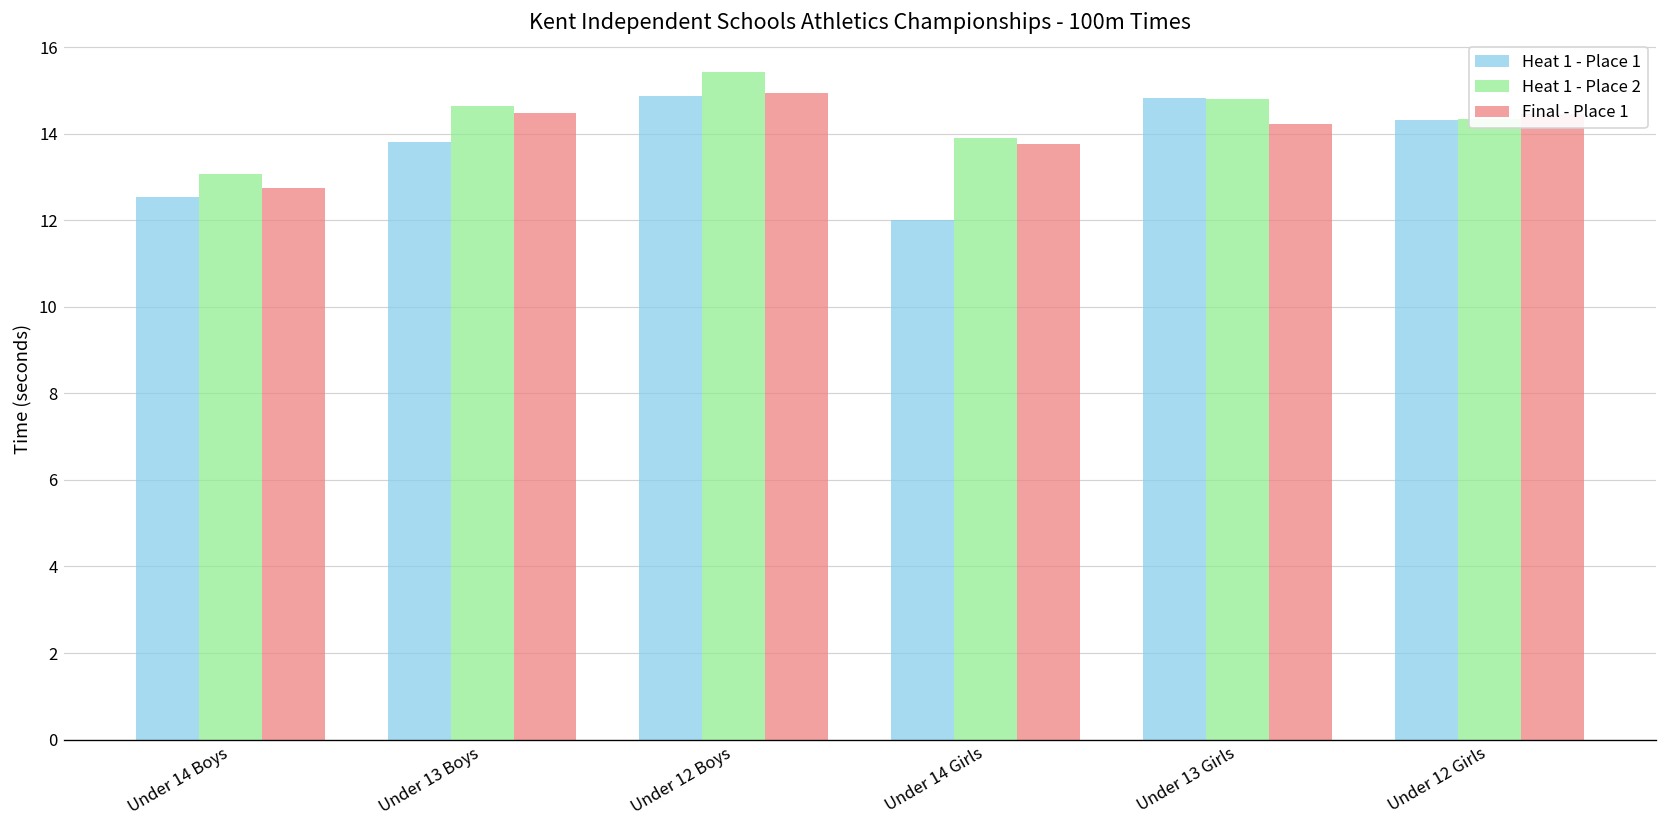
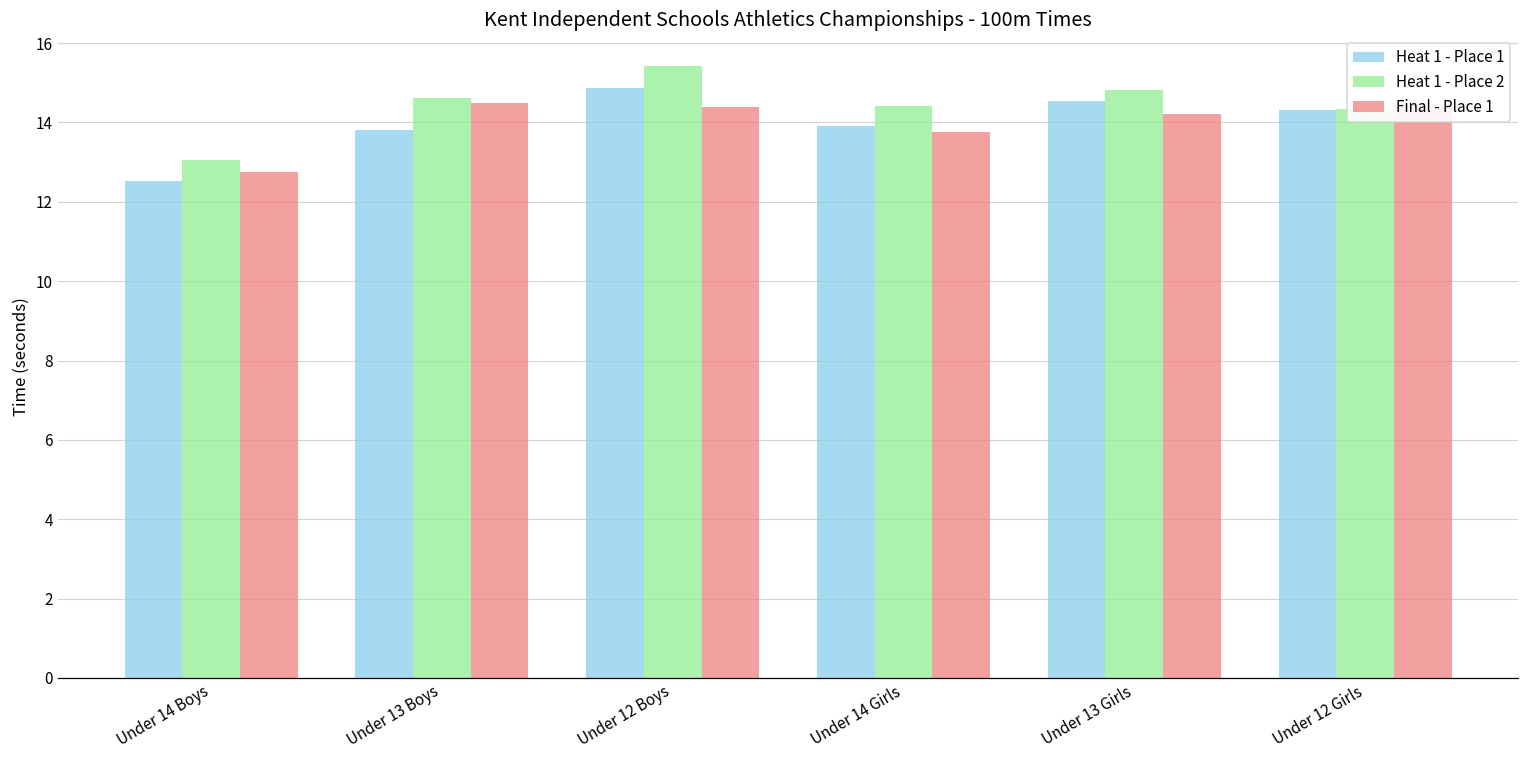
Final - Place 1, Under 12 Boys: 15.0 -> 14.4
Heat 1 - Place 1, Under 14 Girls: 12.0 -> 13.9
Heat 1 - Place 2, Under 14 Girls: 13.9 -> 14.4
Heat 1 - Place 1, Under 13 Girls: 14.8 -> 14.6
